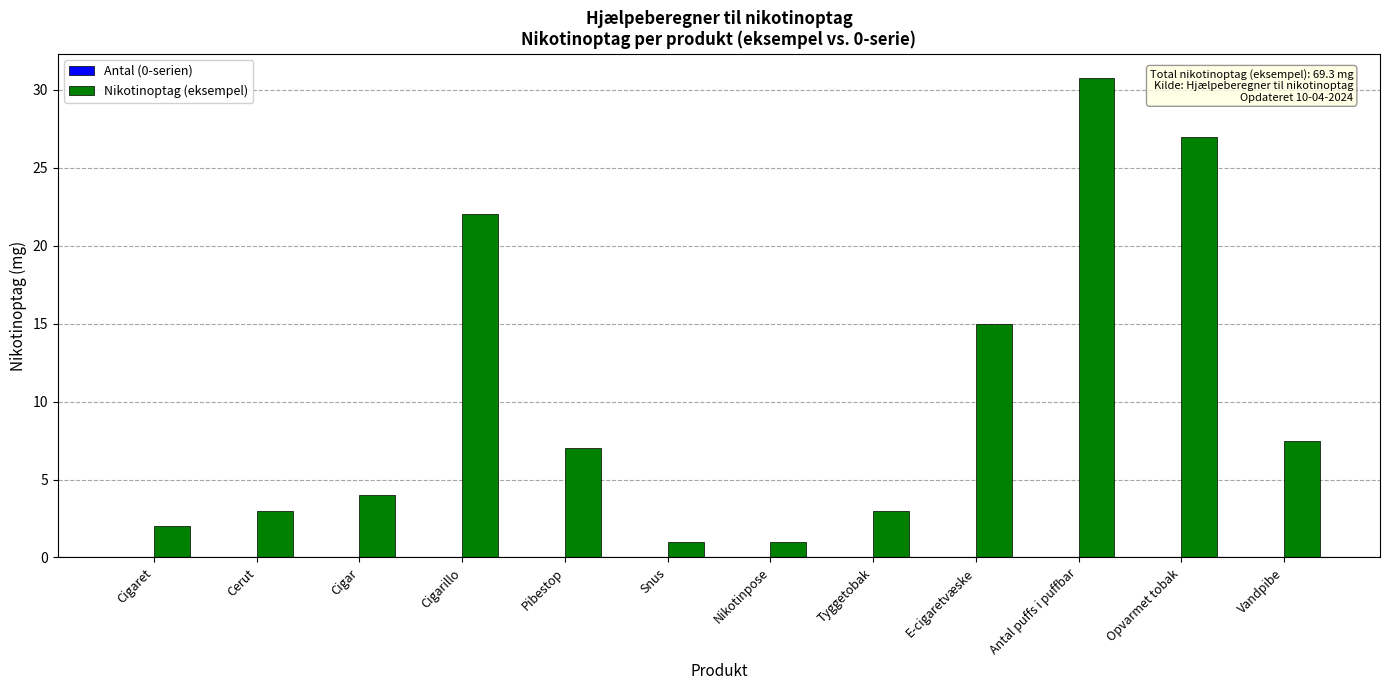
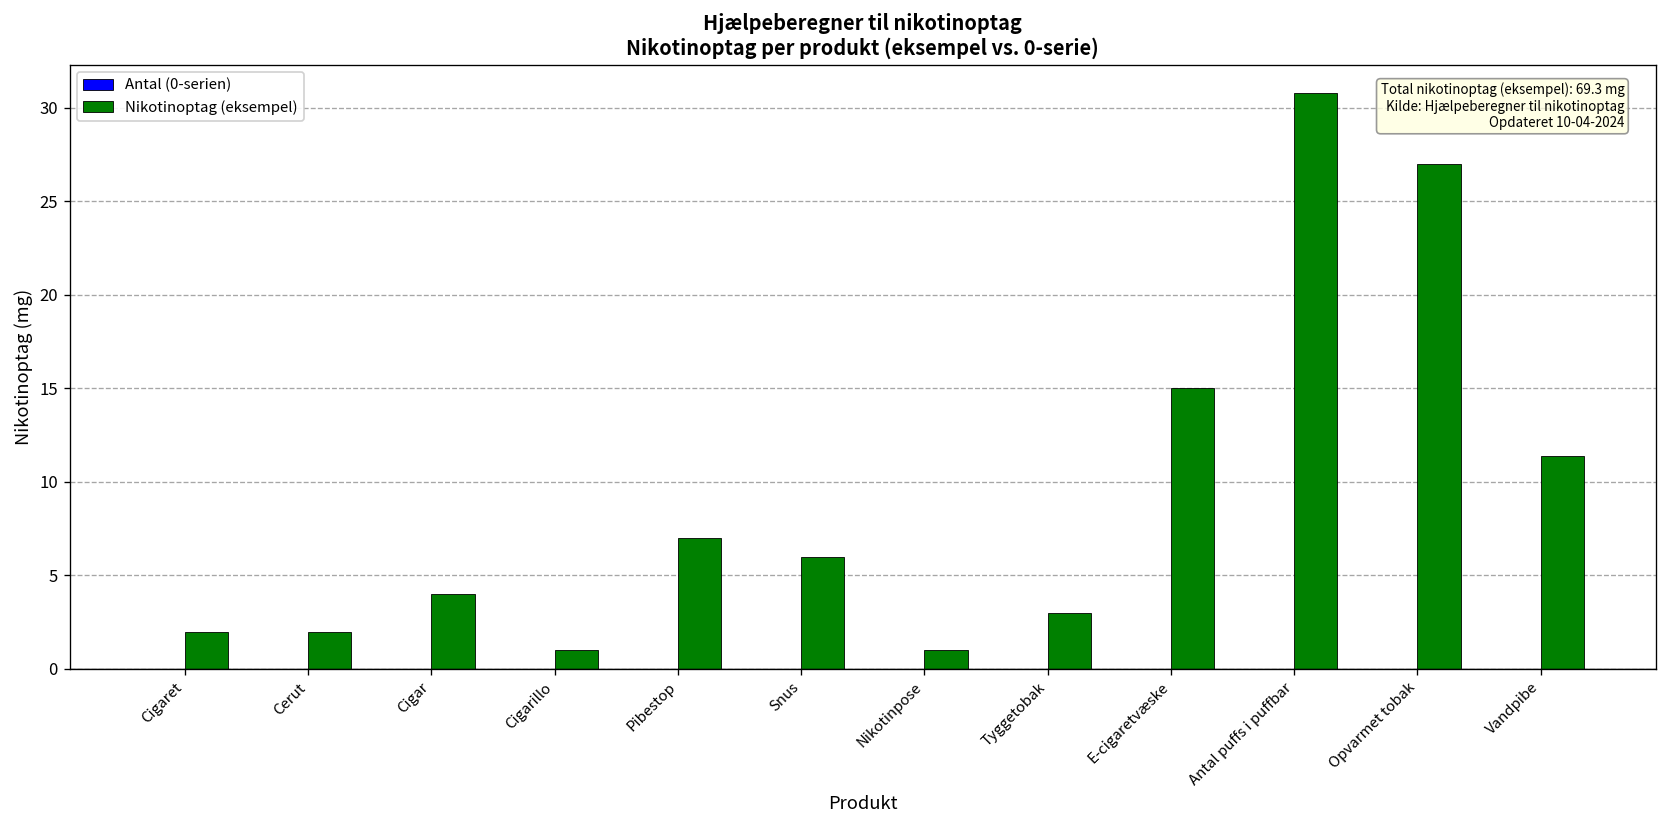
Nikotinoptag (eksempel), Cerut: 3 -> 2
Nikotinoptag (eksempel), Cigarillo: 22 -> 1
Nikotinoptag (eksempel), Snus: 1 -> 6
Nikotinoptag (eksempel), Vandpibe: 7.5 -> 11.4
